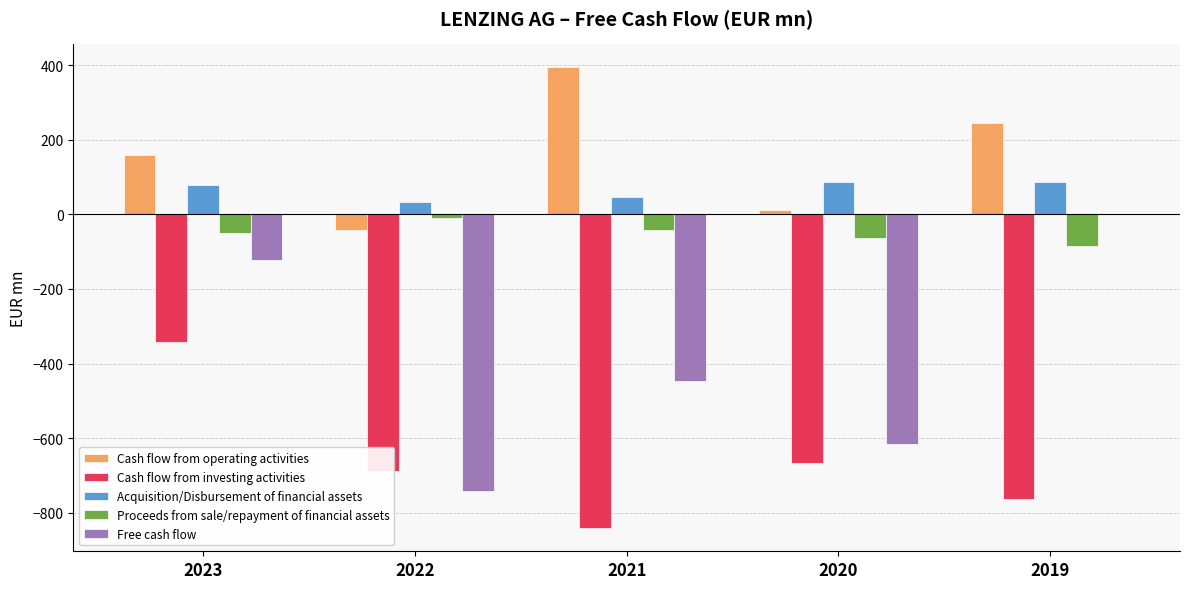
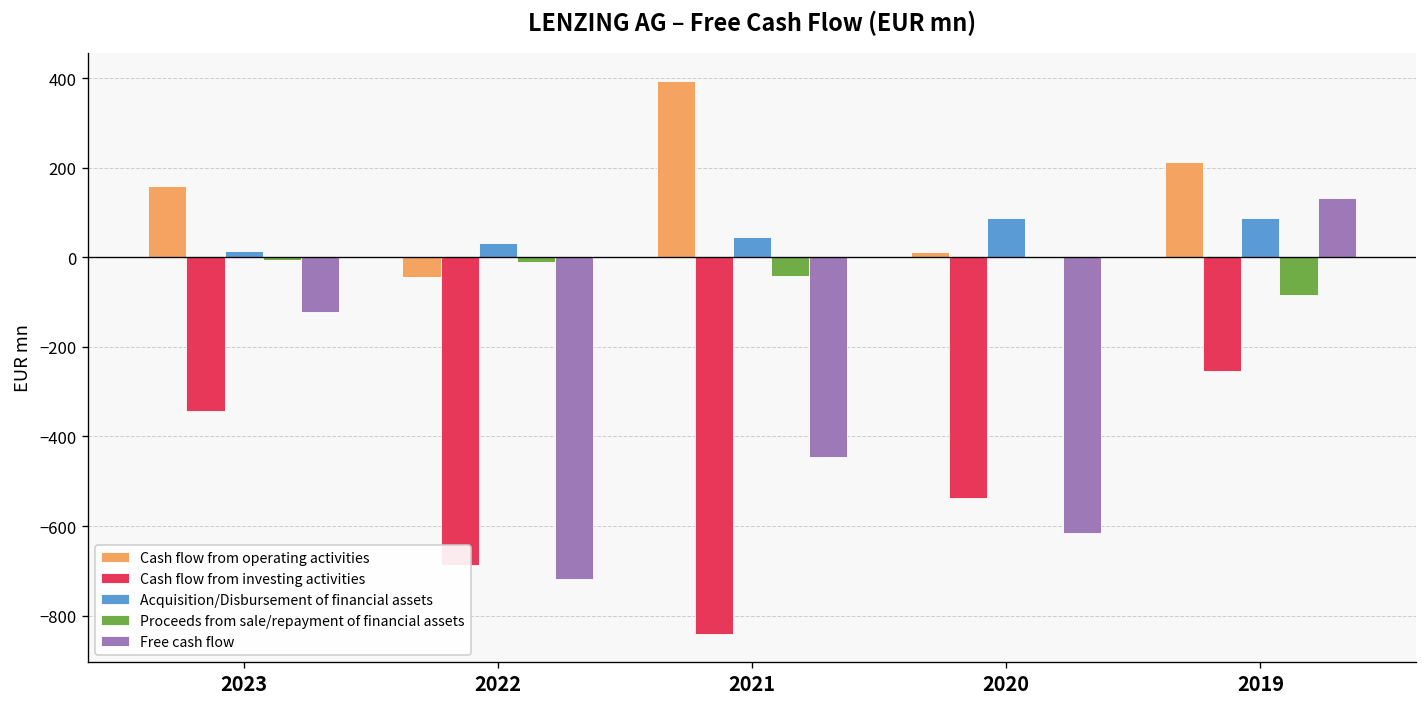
Acquisition/Disbursement of financial assets, 2023: 80 -> 10
Proceeds from sale/repayment of financial assets, 2023: -50 -> -10
Free cash flow, 2022: -740 -> -720
Cash flow from investing activities, 2020: -670 -> -540
Proceeds from sale/repayment of financial assets, 2020: -60 -> 0
Cash flow from operating activities, 2019: 240 -> 210
Cash flow from investing activities, 2019: -760 -> -250
Free cash flow, 2019: 0 -> 130
